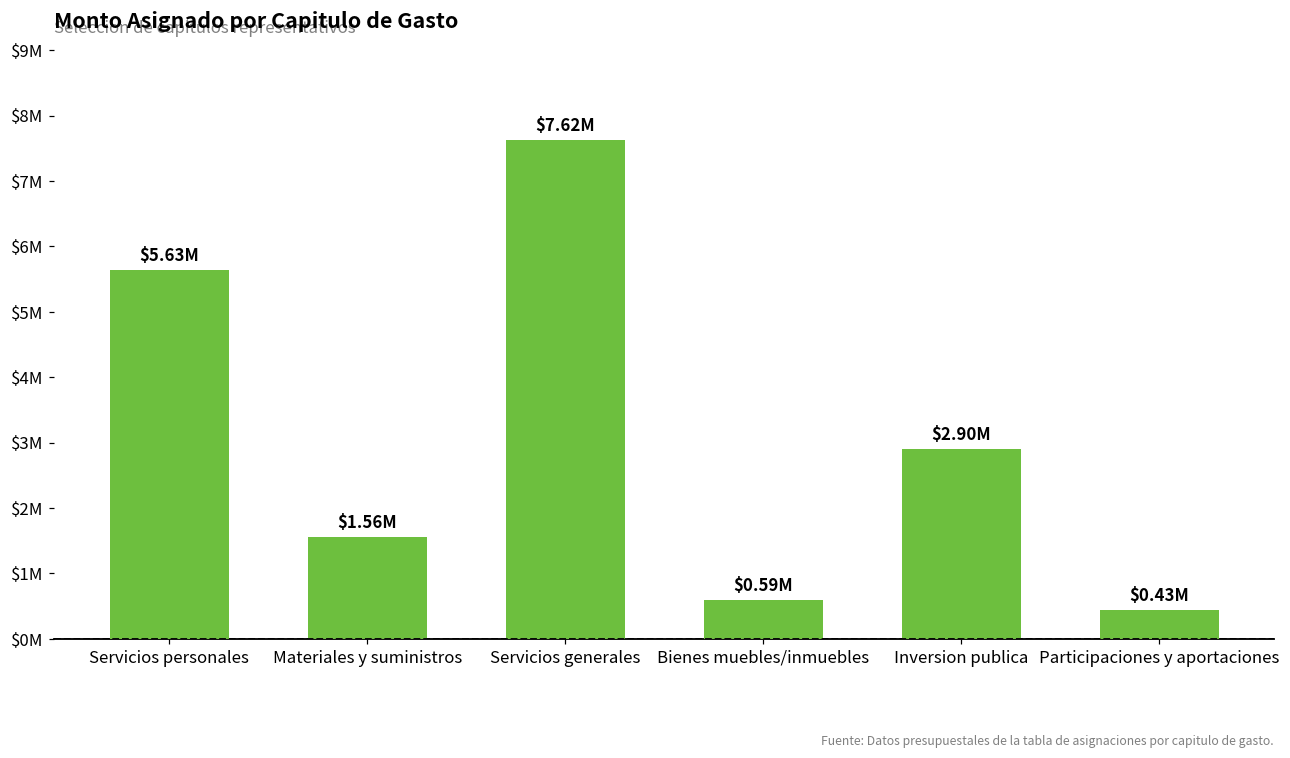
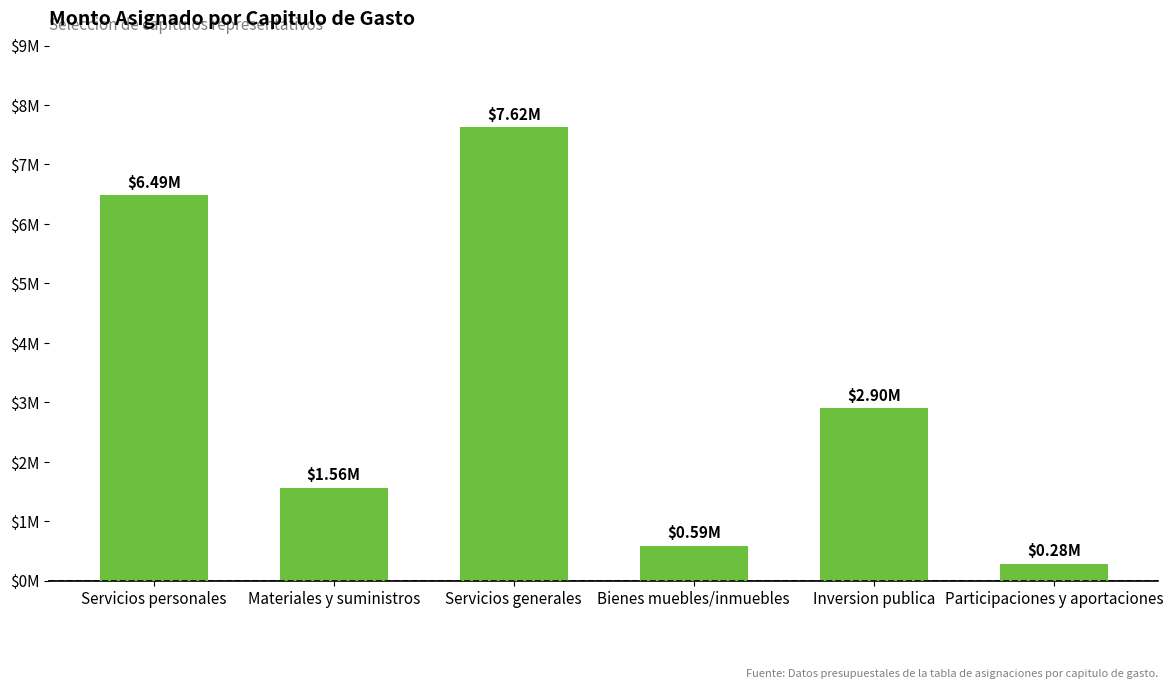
Servicios personales: $5.63M -> $6.49M
Participaciones y aportaciones: $0.43M -> $0.28M
